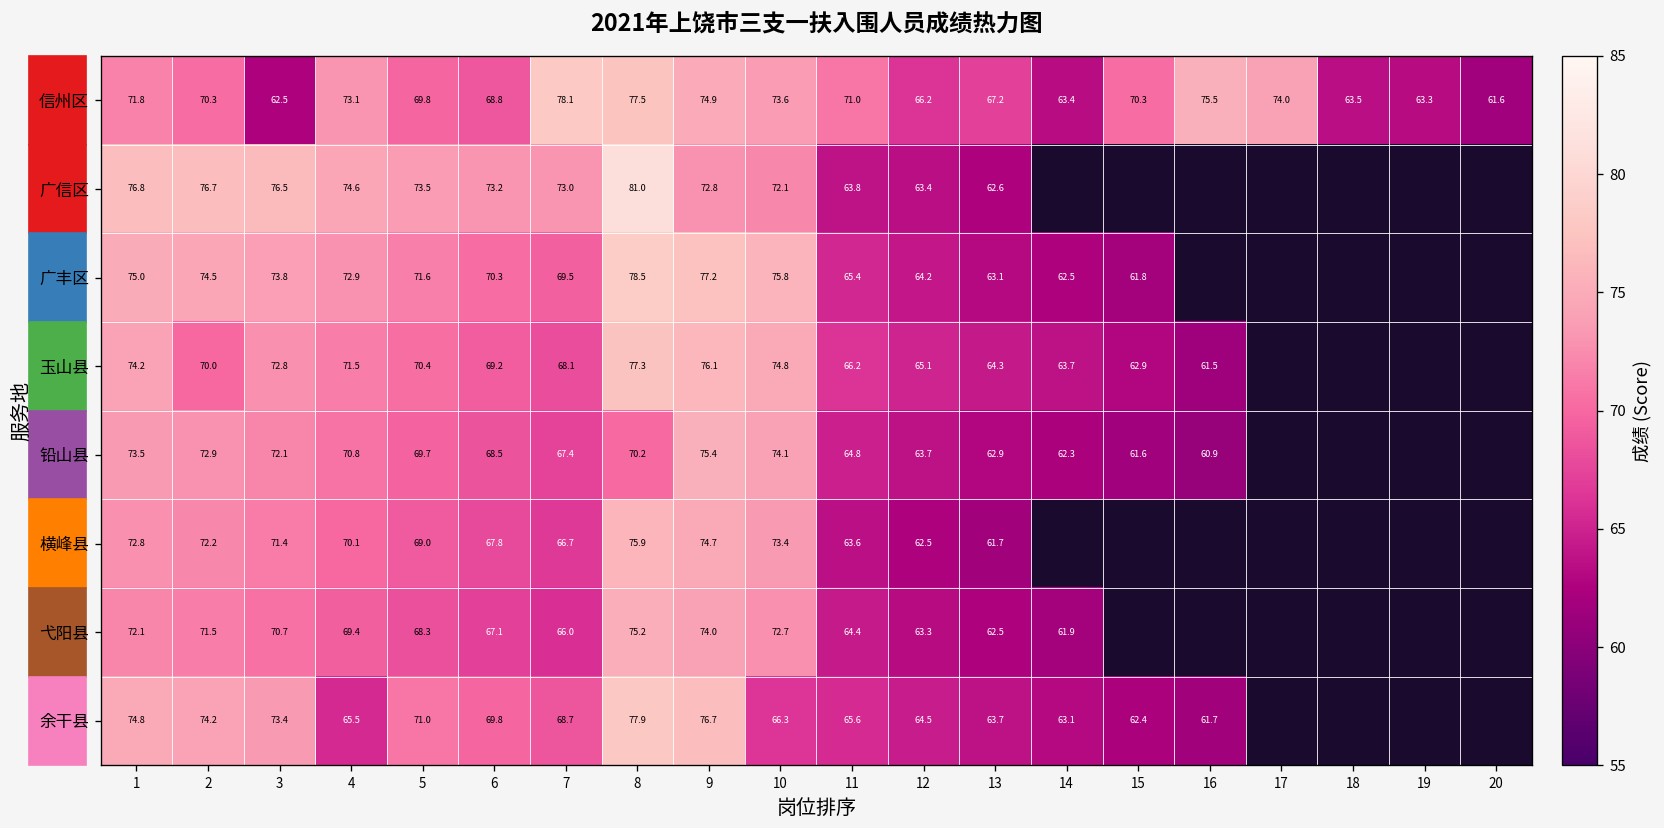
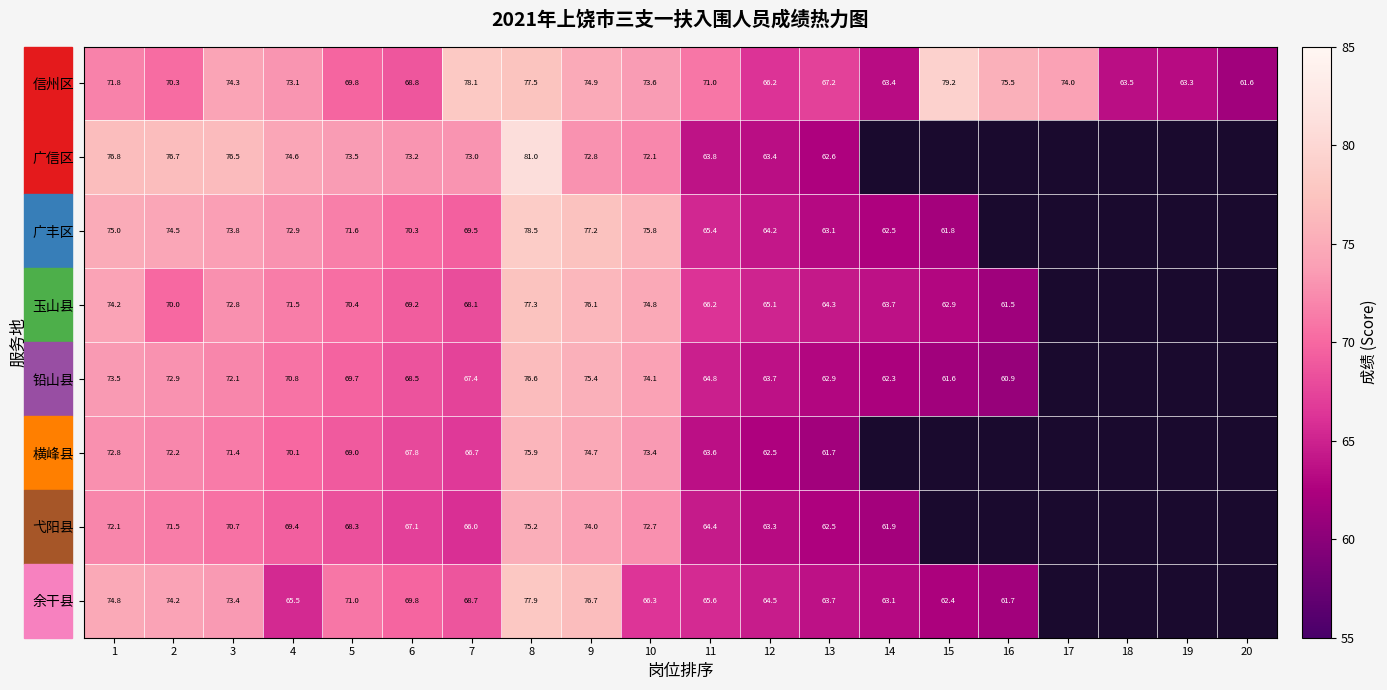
信州区, 3: 62.5 -> 74.3
信州区, 15: 70.3 -> 79.2
铅山县, 8: 70.2 -> 76.6
